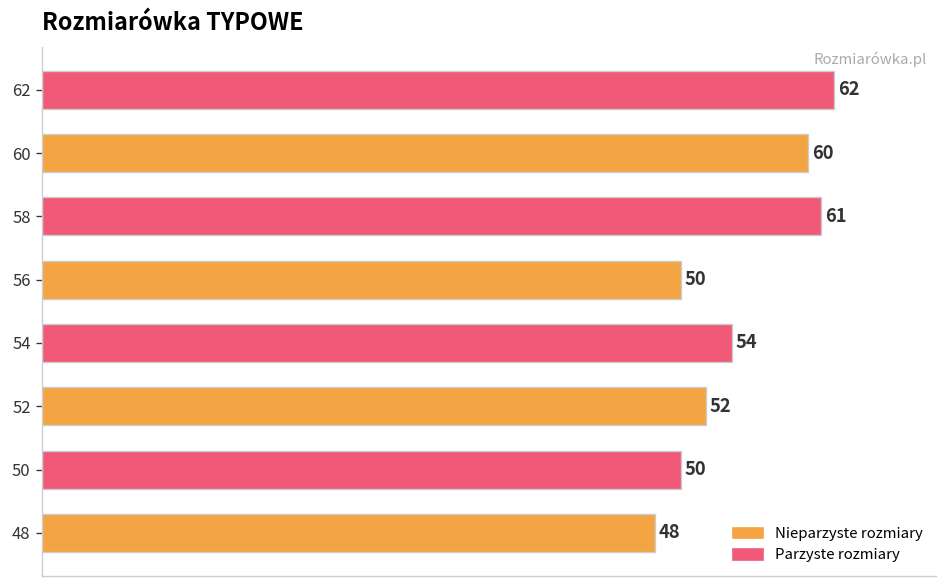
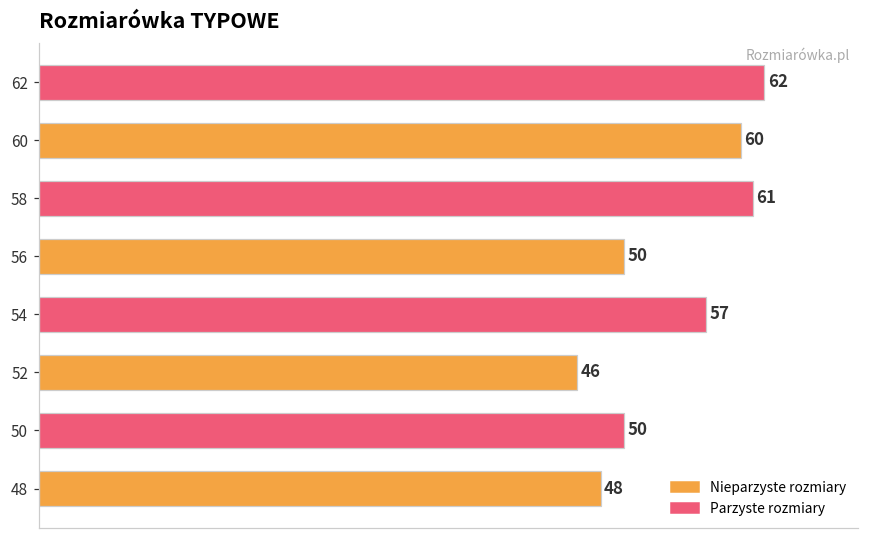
54: 54 -> 57
52: 52 -> 46
